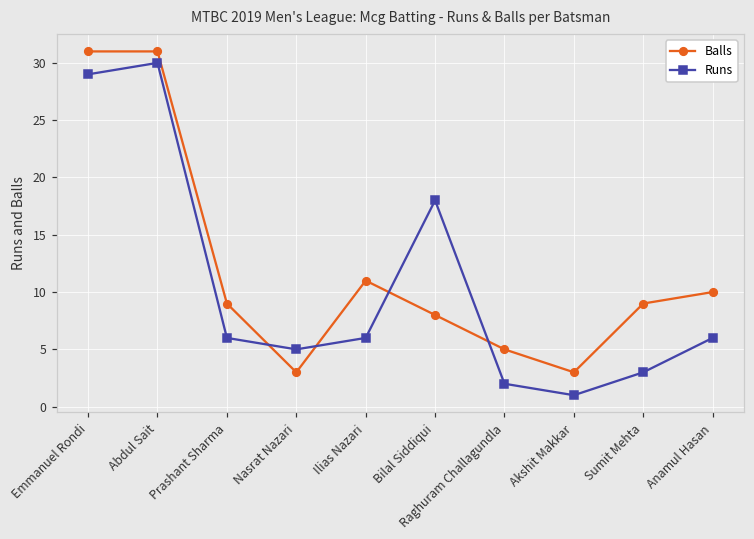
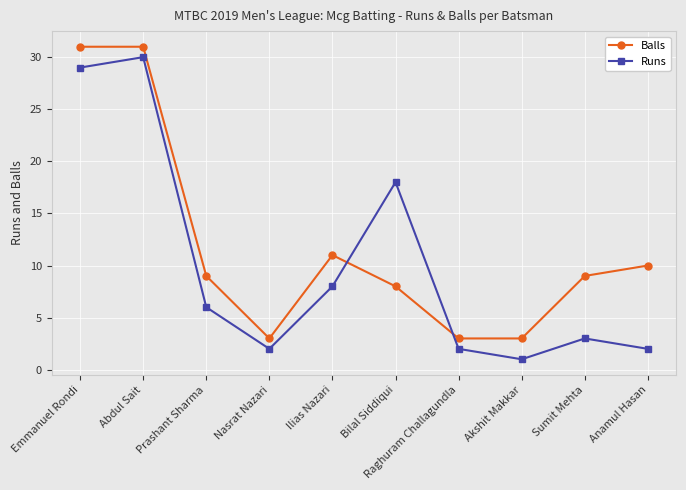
Runs, Nasrat Nazari: 5 -> 2
Runs, Ilias Nazari: 6 -> 8
Balls, Raghuram Challagundla: 5 -> 3
Runs, Anamul Hasan: 6 -> 2
